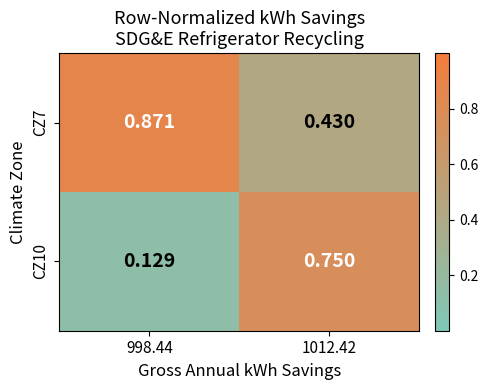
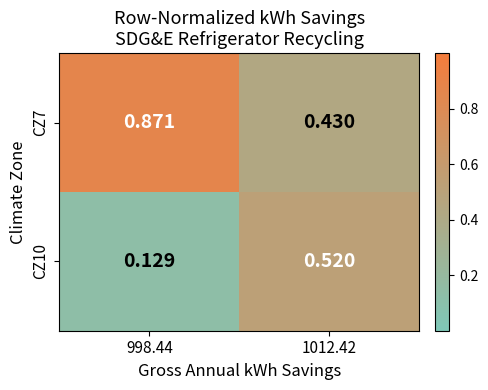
CZ10, 1012.42: 0.750 -> 0.520
